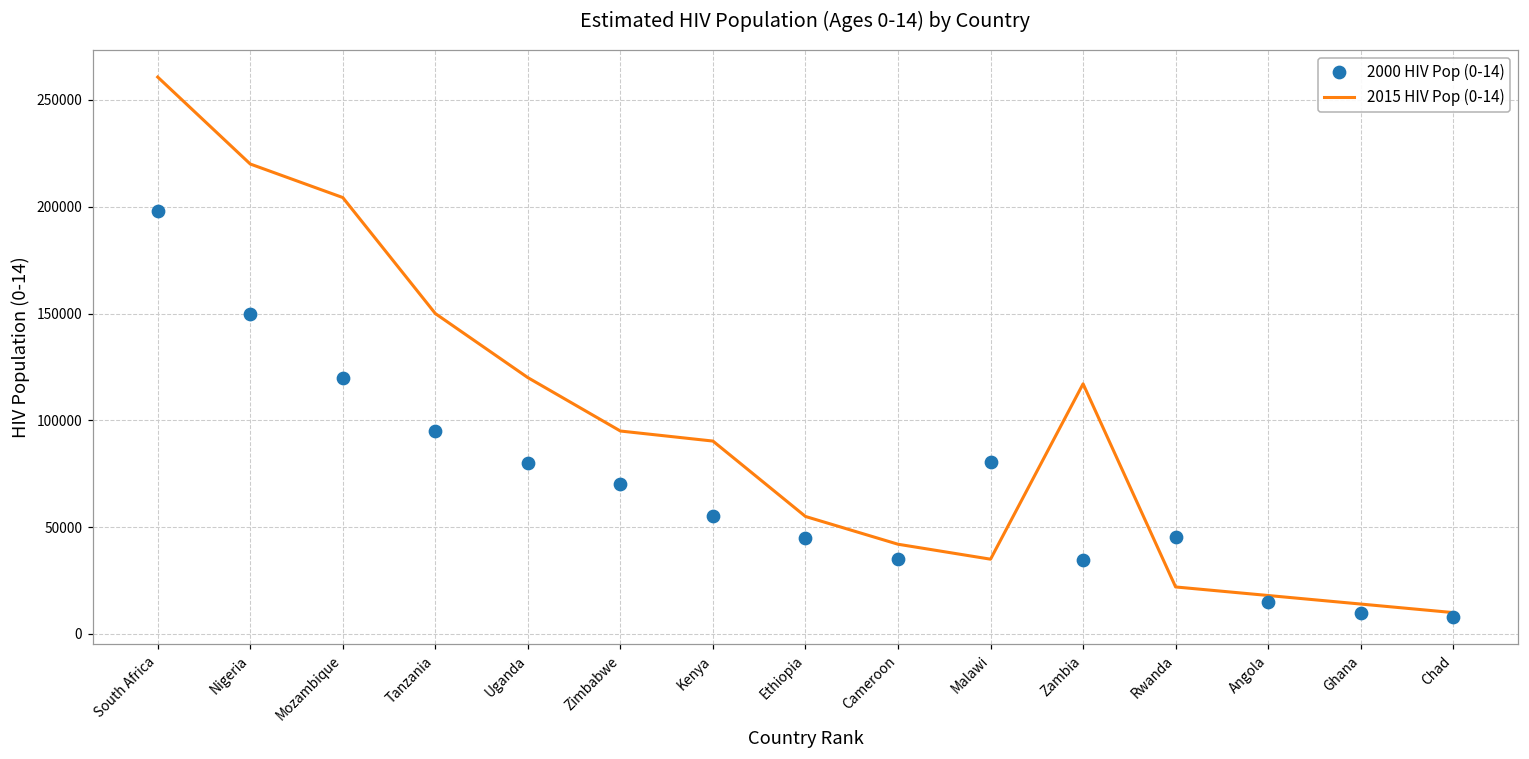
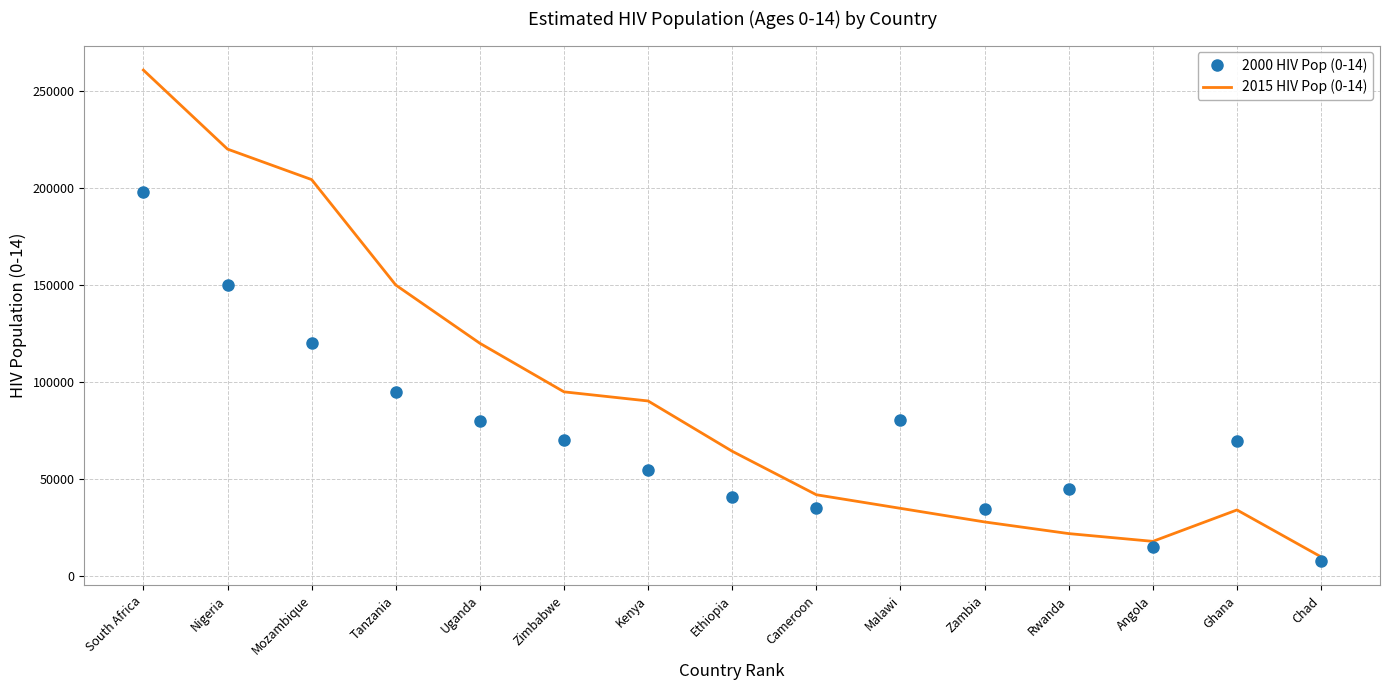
2000 HIV Pop (0-14), Ethiopia: 45000 -> 41000
2015 HIV Pop (0-14), Ethiopia: 55000 -> 64000
2015 HIV Pop (0-14), Zambia: 117000 -> 28000
2000 HIV Pop (0-14), Ghana: 10000 -> 70000
2015 HIV Pop (0-14), Ghana: 14000 -> 34000
